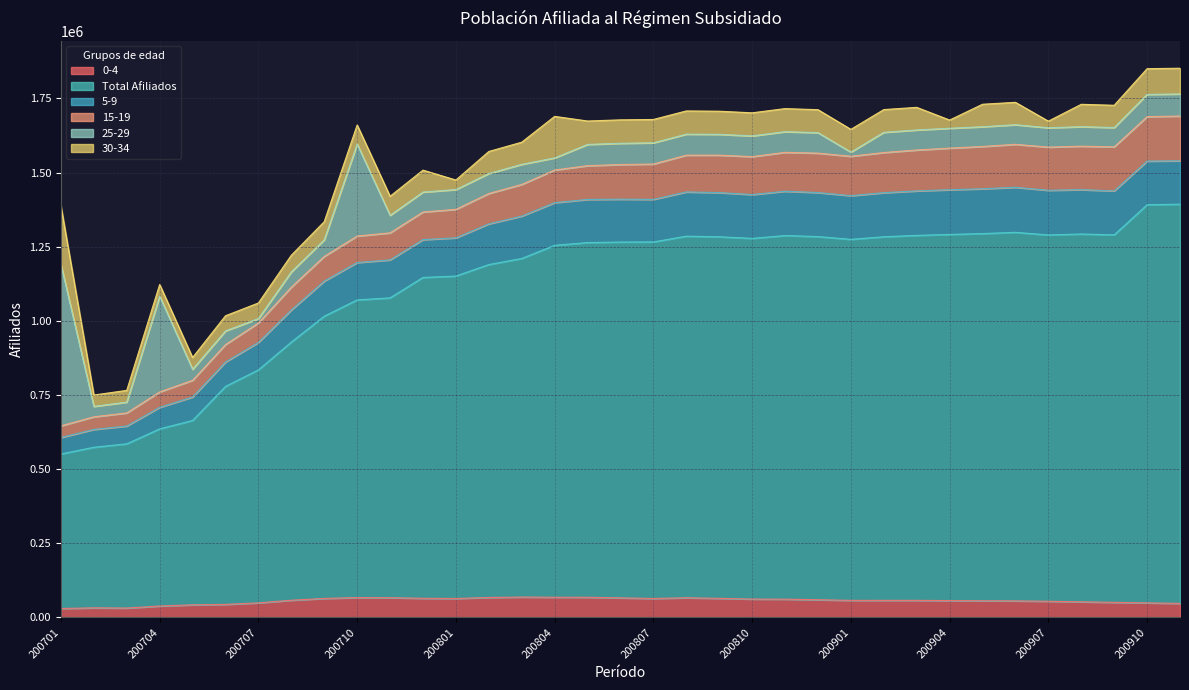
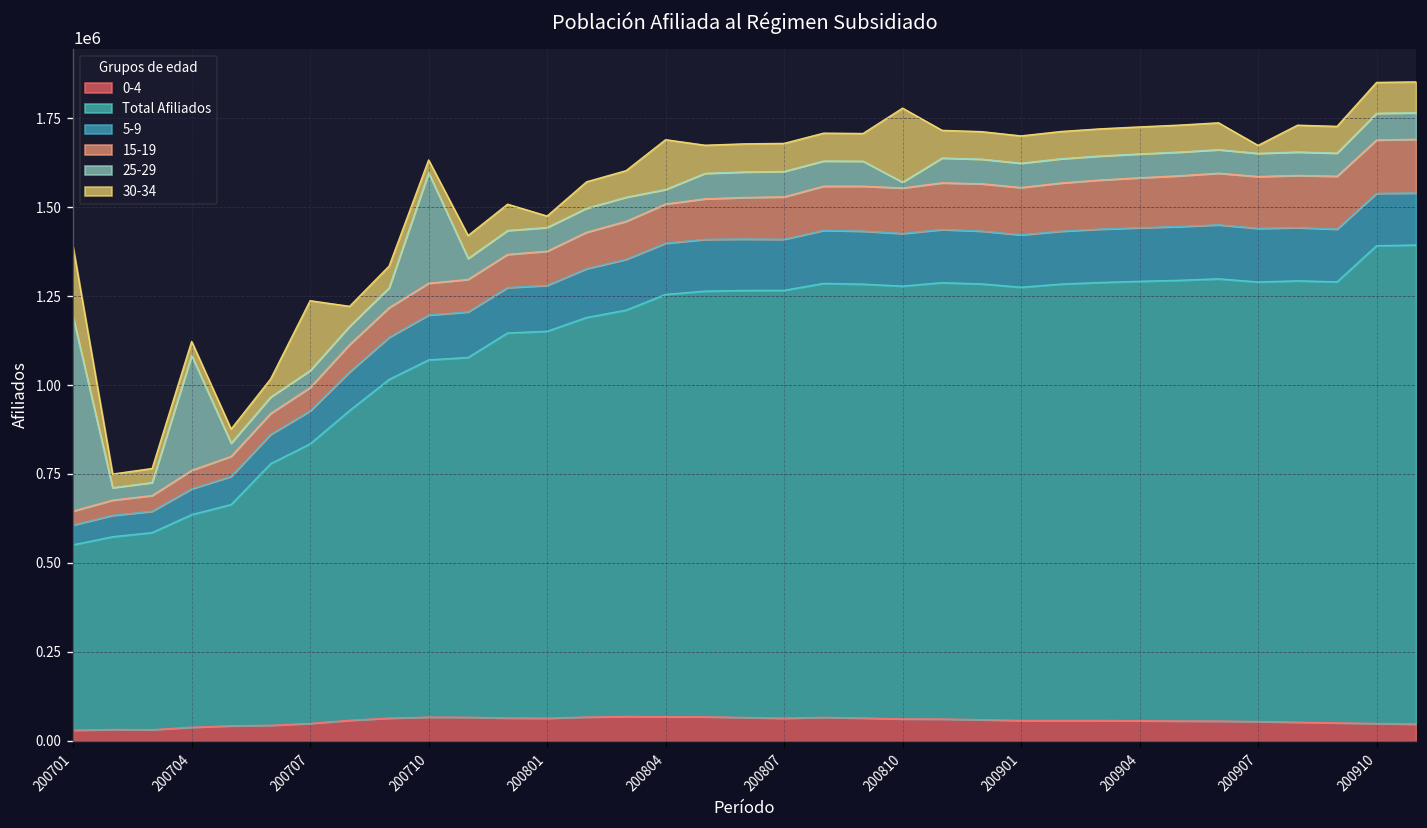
25-29, 200707: 10000 -> 50000
30-34, 200707: 50000 -> 200000
30-34, 200710: 60000 -> 40000
25-29, 200810: 70000 -> 20000
30-34, 200810: 80000 -> 210000
25-29, 200901: 10000 -> 70000
30-34, 200904: 30000 -> 80000
